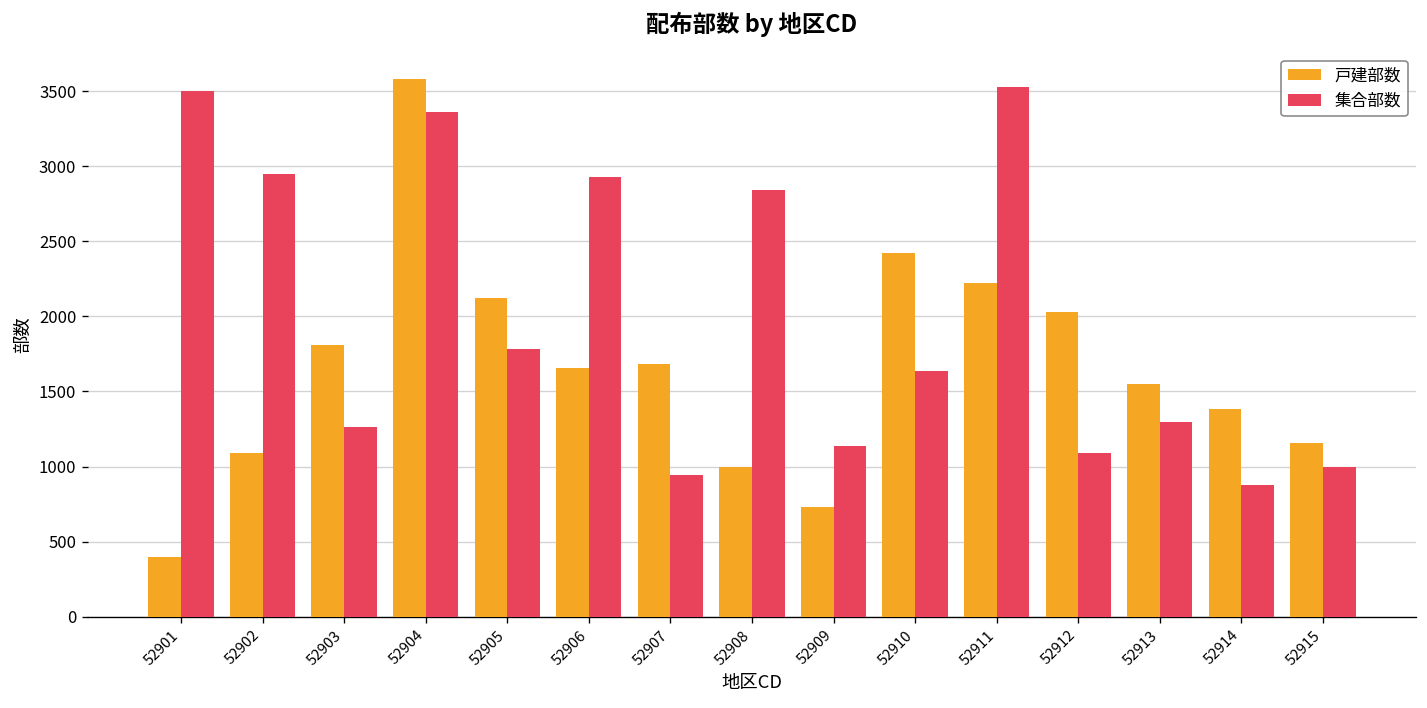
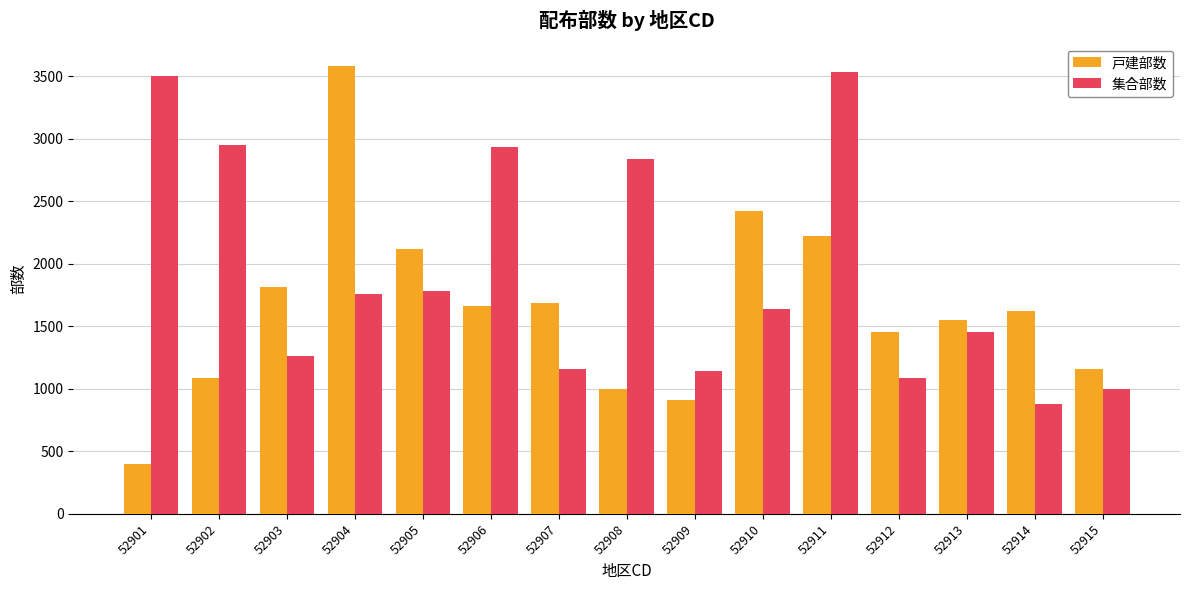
集合部数, 52904: 3360 -> 1760
集合部数, 52907: 950 -> 1160
戸建部数, 52909: 730 -> 910
戸建部数, 52912: 2030 -> 1450
集合部数, 52913: 1300 -> 1450
戸建部数, 52914: 1380 -> 1620
